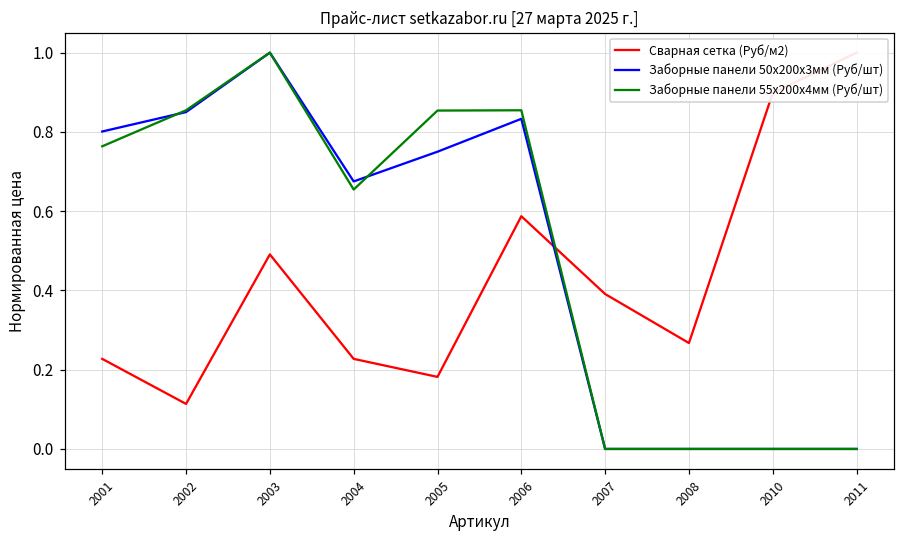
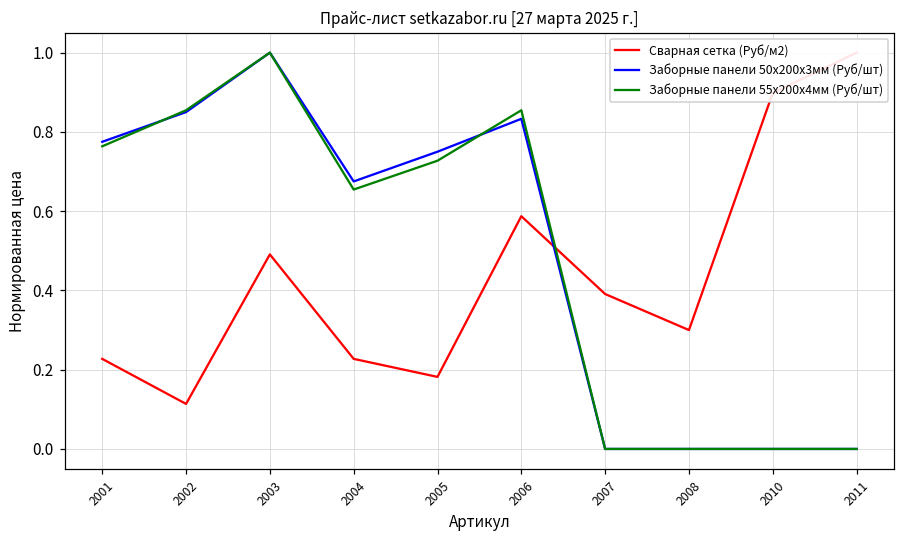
Заборные панели 50х200х3мм (Руб/шт), 2001: 0.80 -> 0.78
Заборные панели 55х200х4мм (Руб/шт), 2005: 0.85 -> 0.73
Сварная сетка (Руб/м2), 2008: 0.27 -> 0.30
